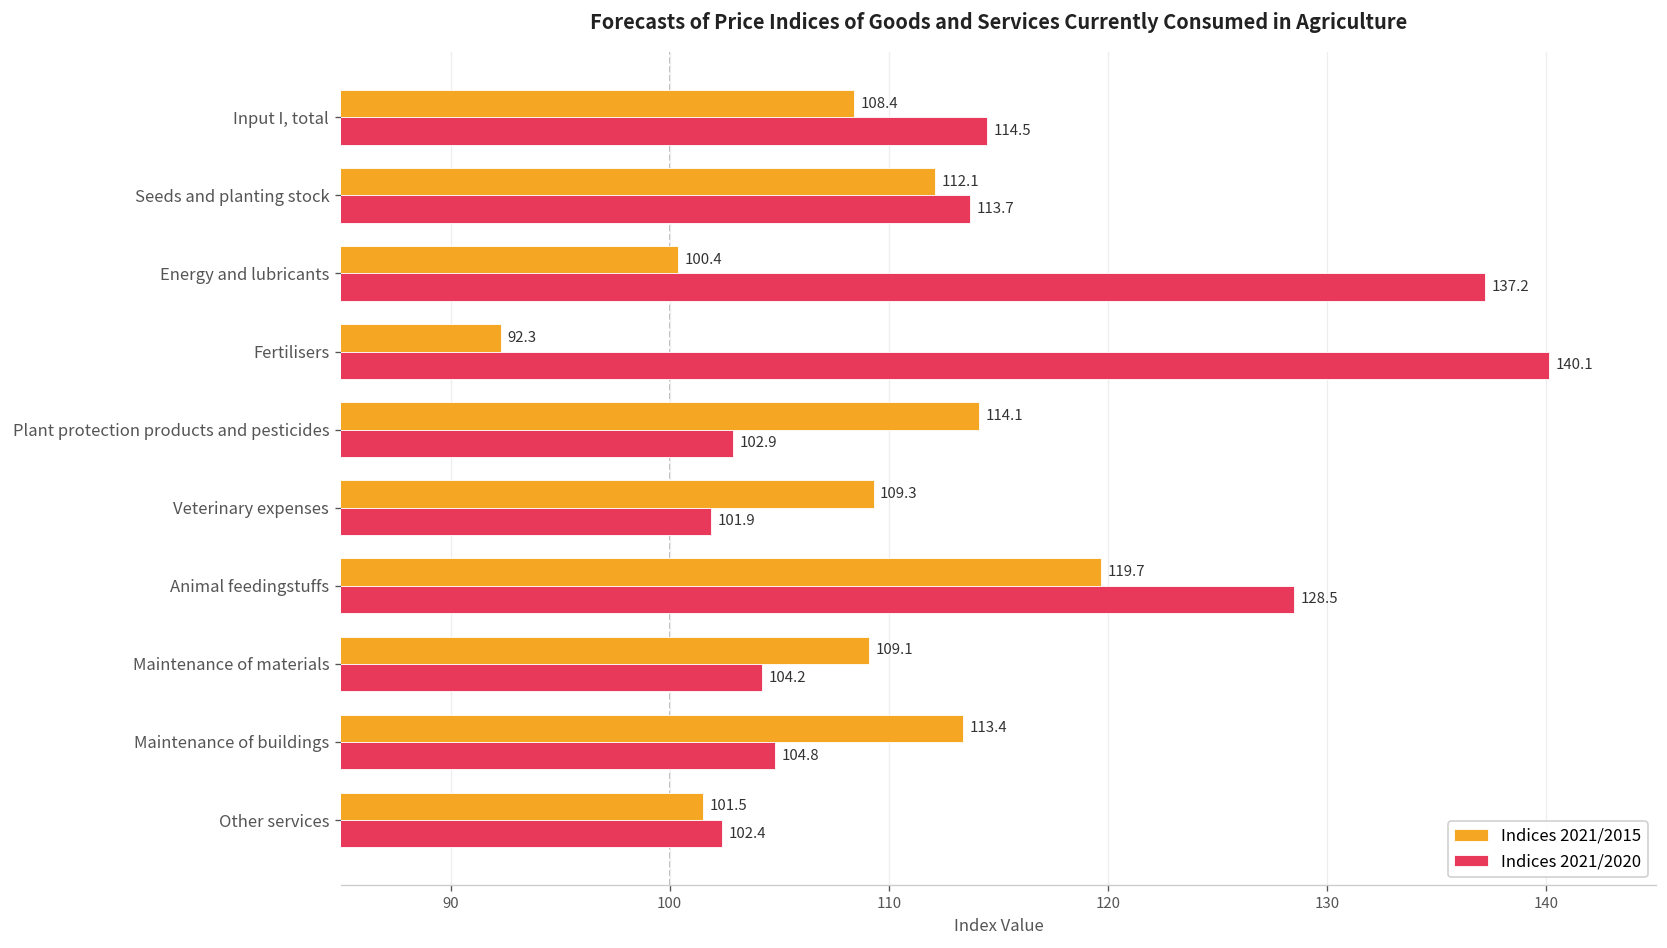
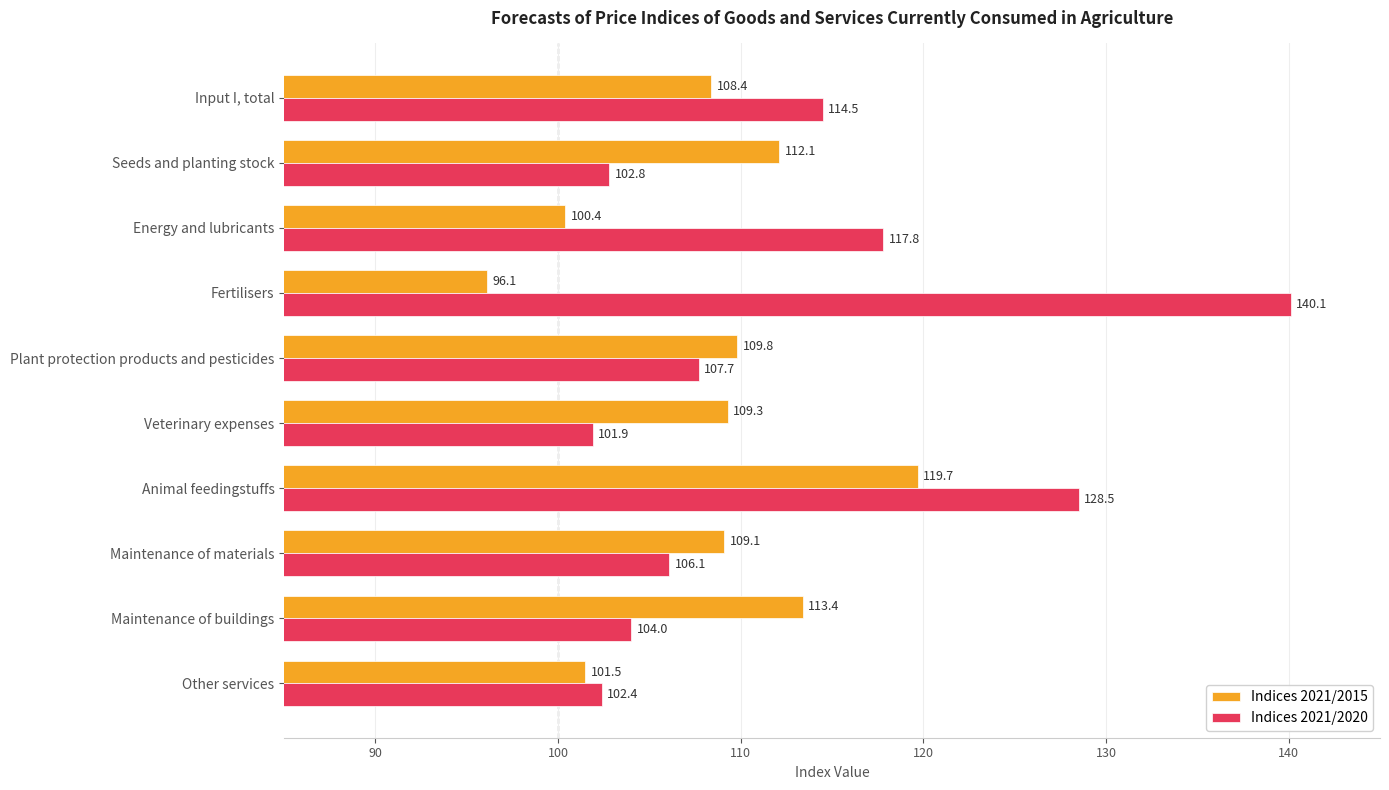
Indices 2021/2020, Seeds and planting stock: 113.7 -> 102.8
Indices 2021/2020, Energy and lubricants: 137.2 -> 117.8
Indices 2021/2015, Fertilisers: 92.3 -> 96.1
Indices 2021/2015, Plant protection products and pesticides: 114.1 -> 109.8
Indices 2021/2020, Plant protection products and pesticides: 102.9 -> 107.7
Indices 2021/2020, Maintenance of materials: 104.2 -> 106.1
Indices 2021/2020, Maintenance of buildings: 104.8 -> 104.0
